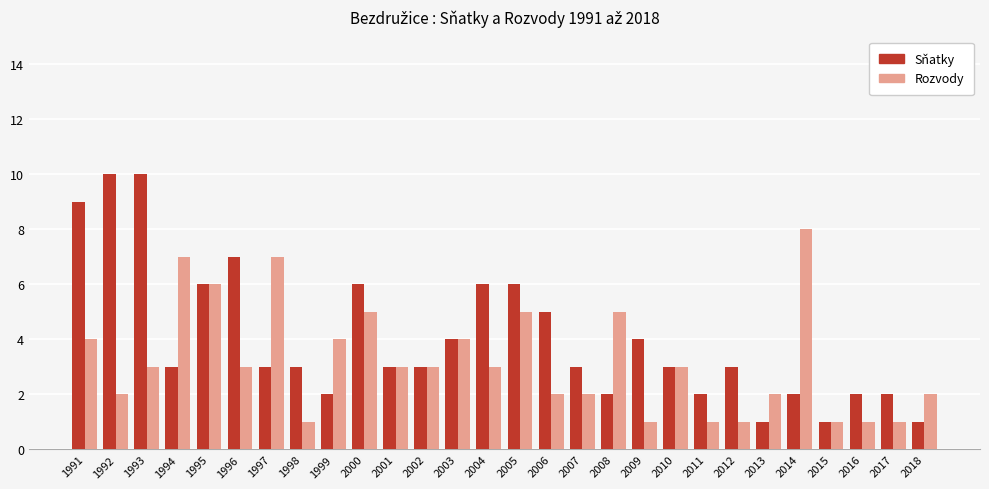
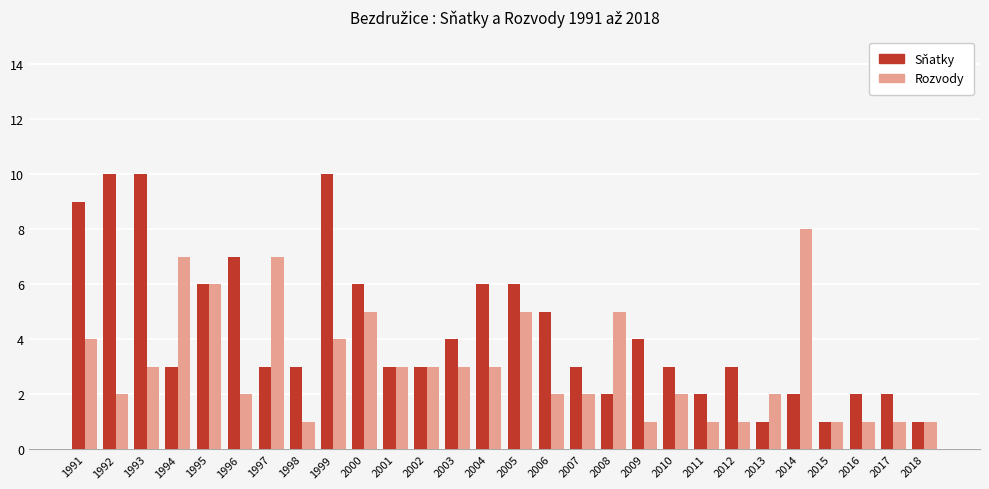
Rozvody, 1996: 3 -> 2
Sňatky, 1999: 2 -> 10
Rozvody, 2003: 4 -> 3
Rozvody, 2010: 3 -> 2
Rozvody, 2018: 2 -> 1
